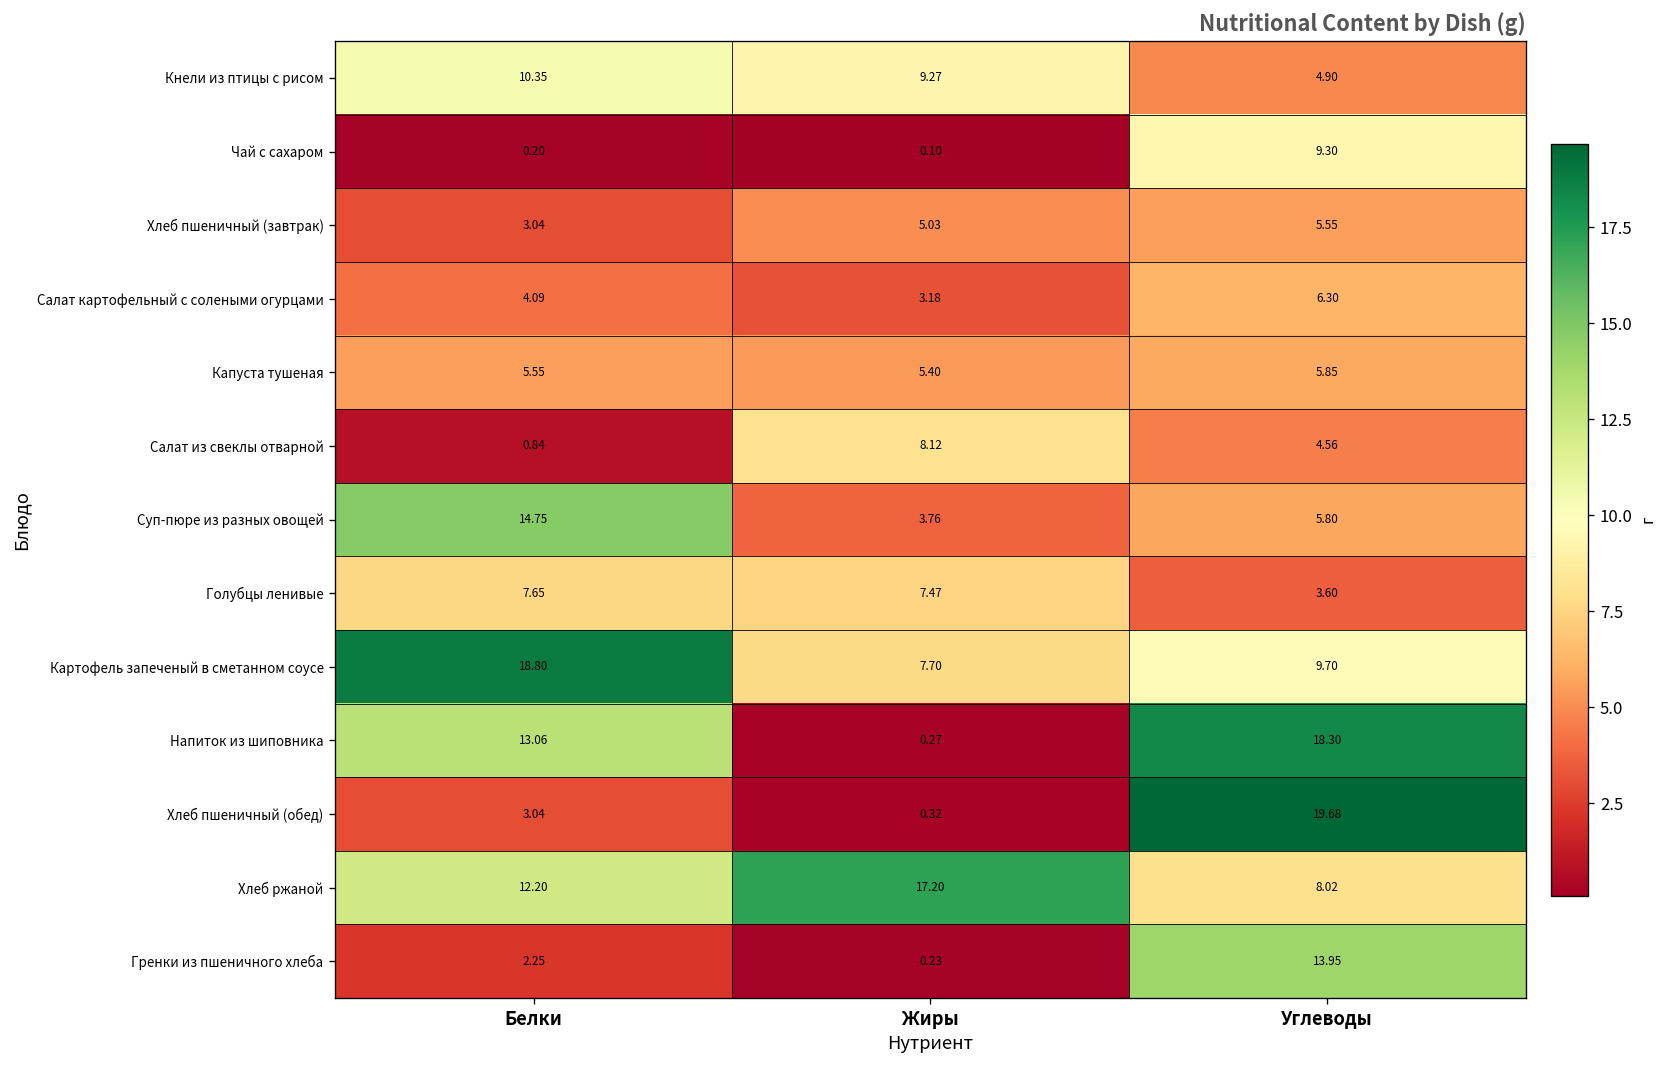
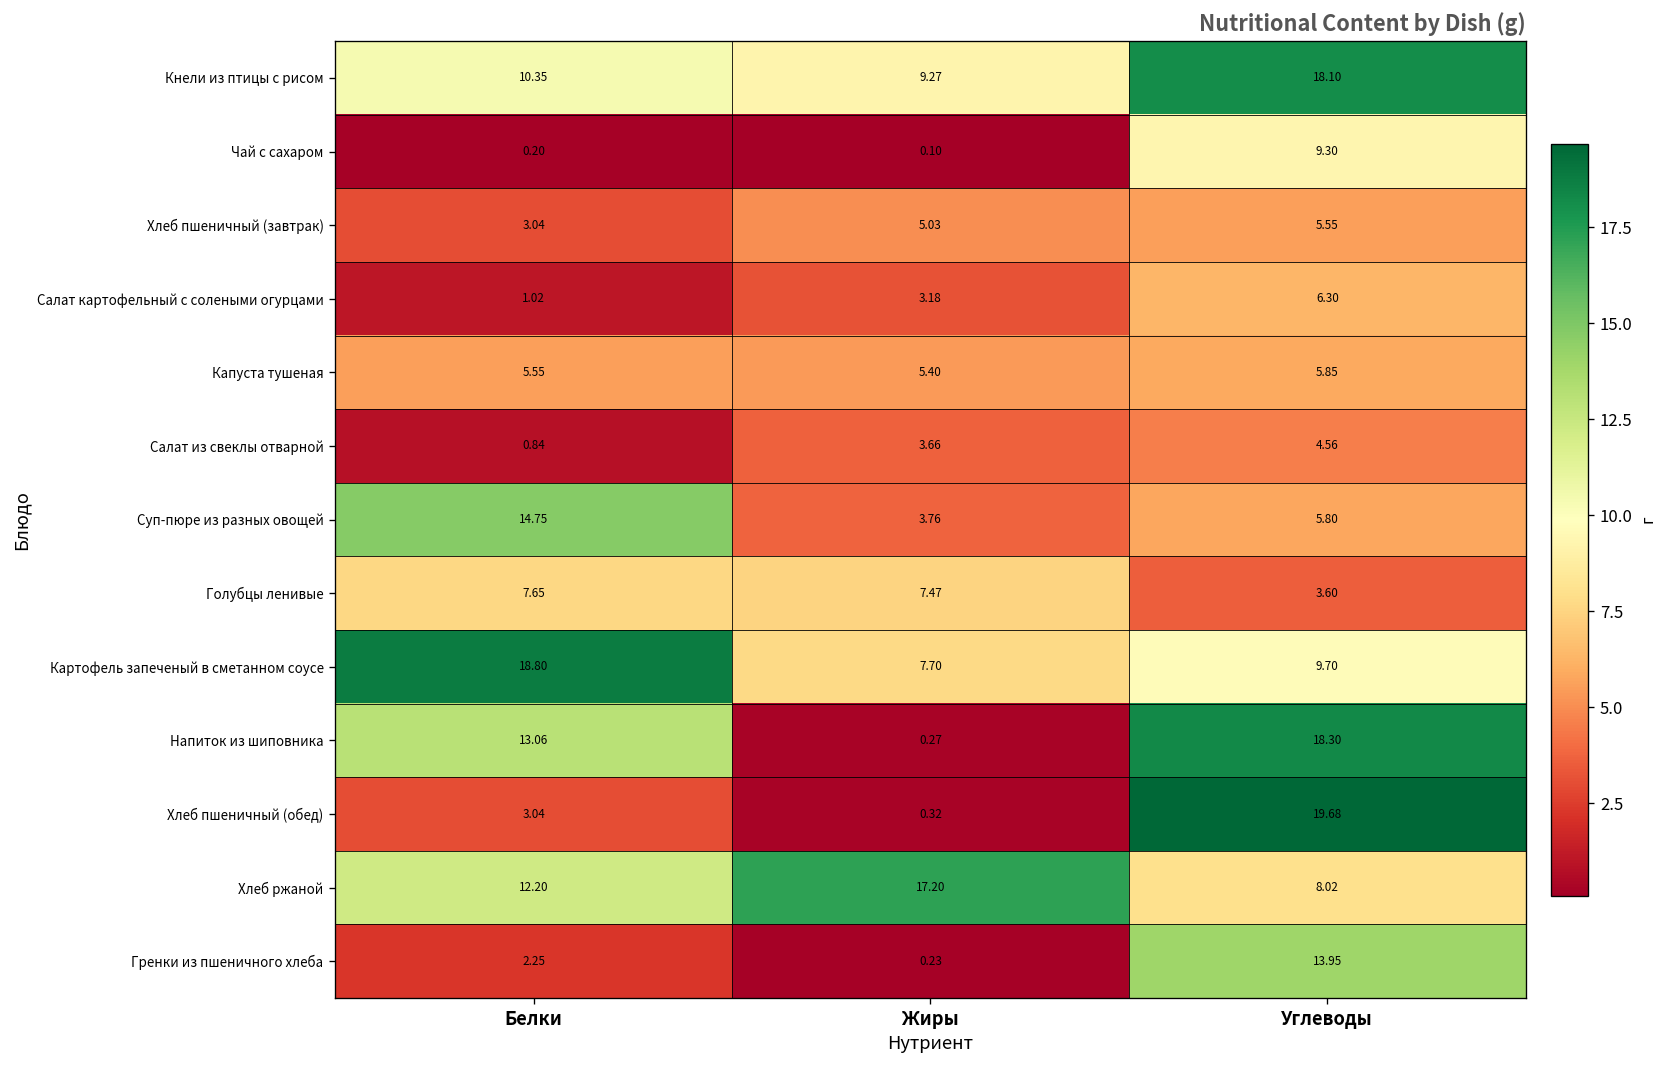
Кнели из птицы с рисом, Углеводы: 4.90 -> 18.10
Салат картофельный с солеными огурцами, Белки: 4.09 -> 1.02
Салат из свеклы отварной, Жиры: 8.12 -> 3.66
